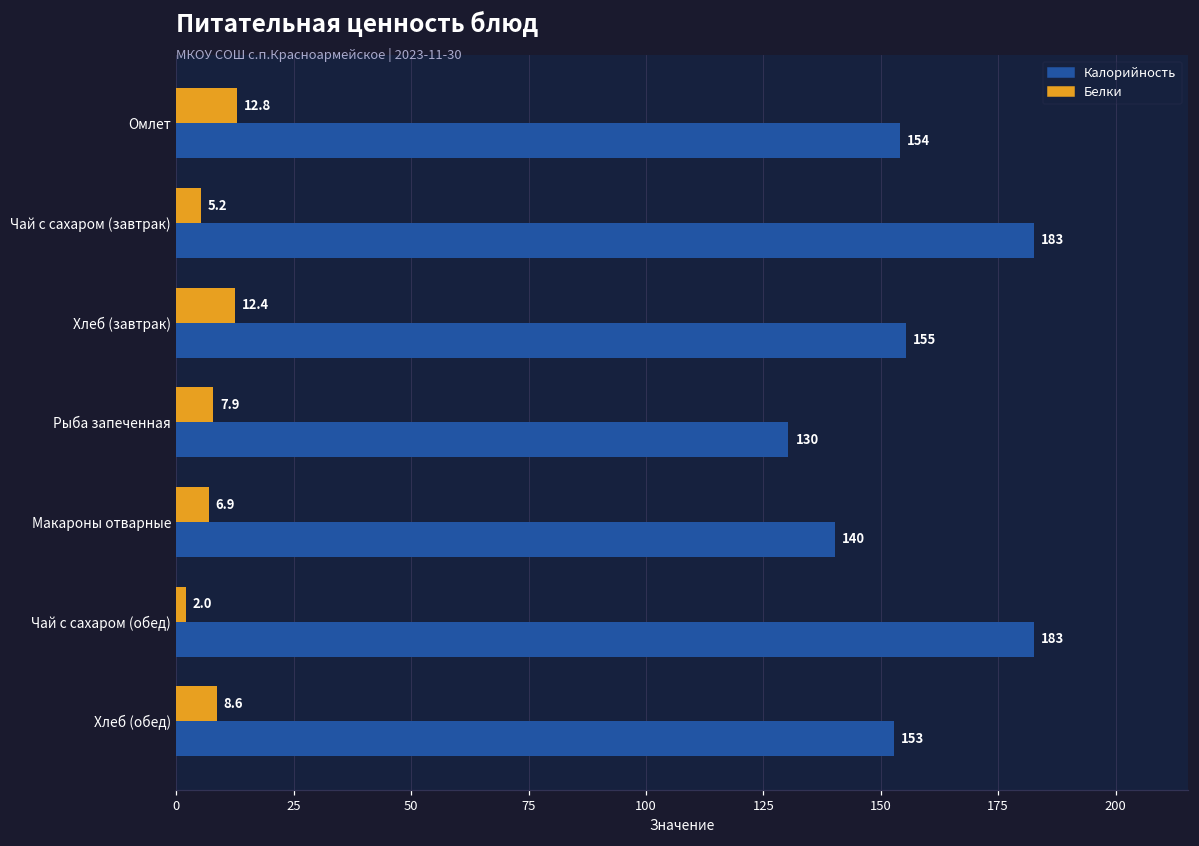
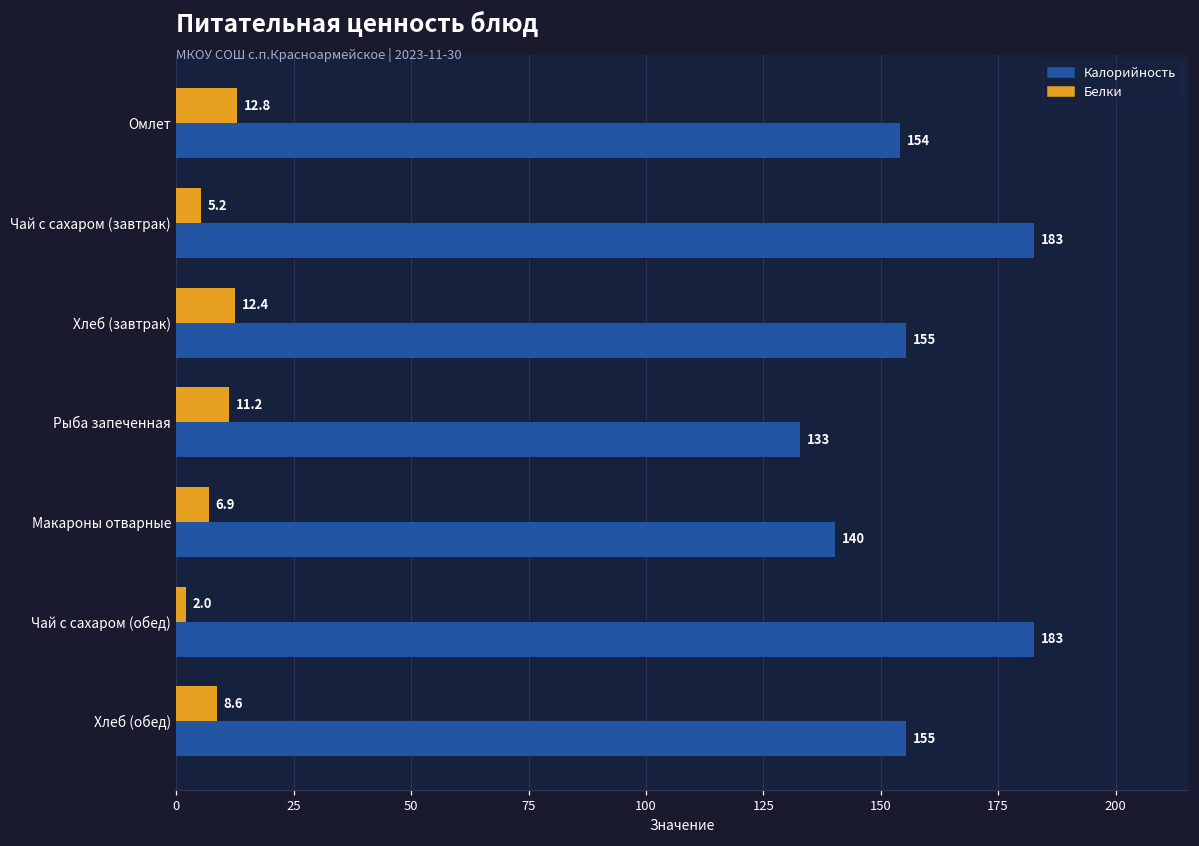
Белки, Рыба запеченная: 7.9 -> 11.2
Калорийность, Рыба запеченная: 130 -> 133
Калорийность, Хлеб (обед): 153 -> 155
